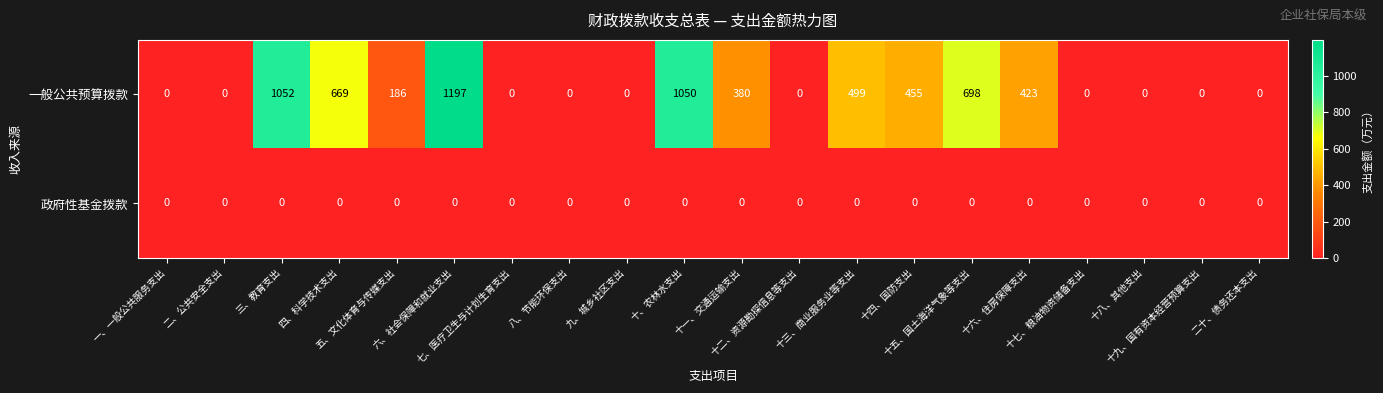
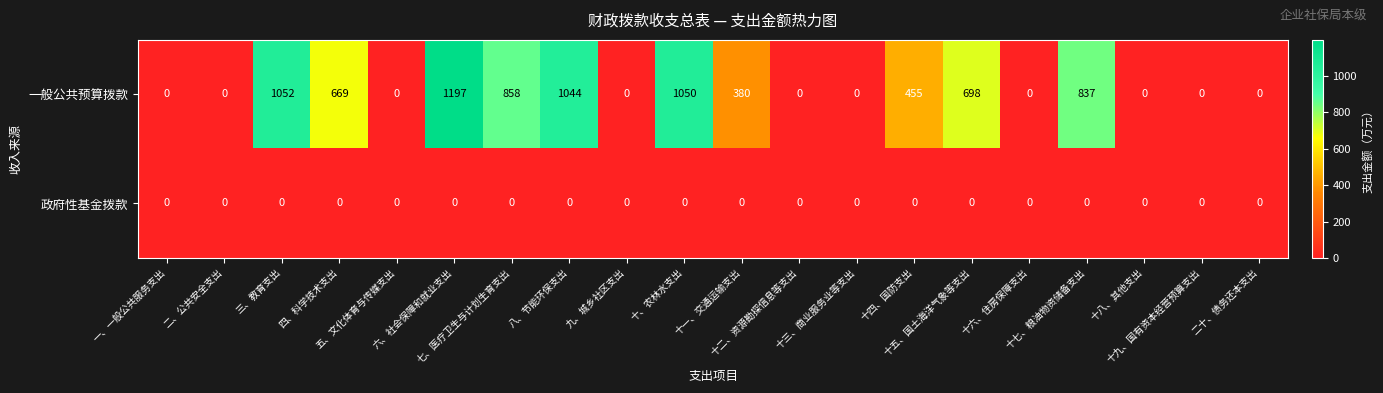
一般公共预算拨款, 五、文化体育与传媒支出: 186 -> 0
一般公共预算拨款, 七、医疗卫生与计划生育支出: 0 -> 858
一般公共预算拨款, 八、节能环保支出: 0 -> 1044
一般公共预算拨款, 十三、商业服务业等支出: 499 -> 0
一般公共预算拨款, 十六、住房保障支出: 423 -> 0
一般公共预算拨款, 十七、粮油物资储备支出: 0 -> 837
